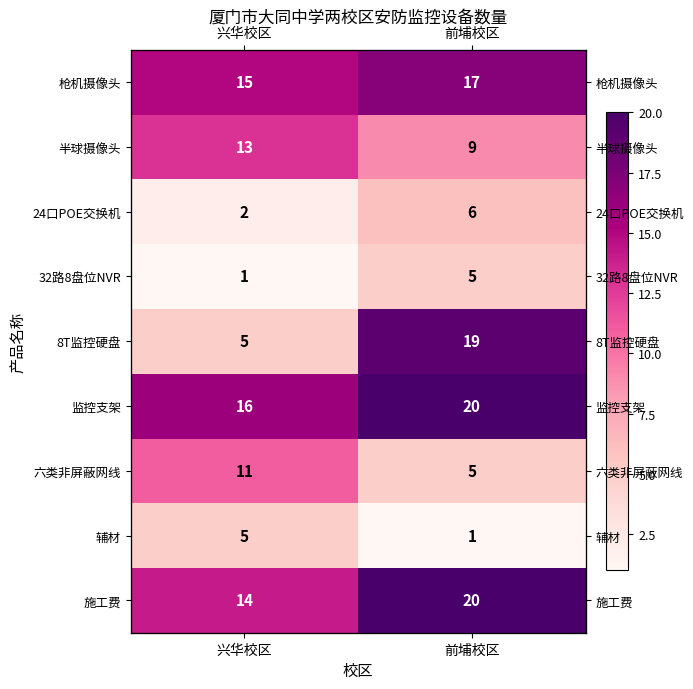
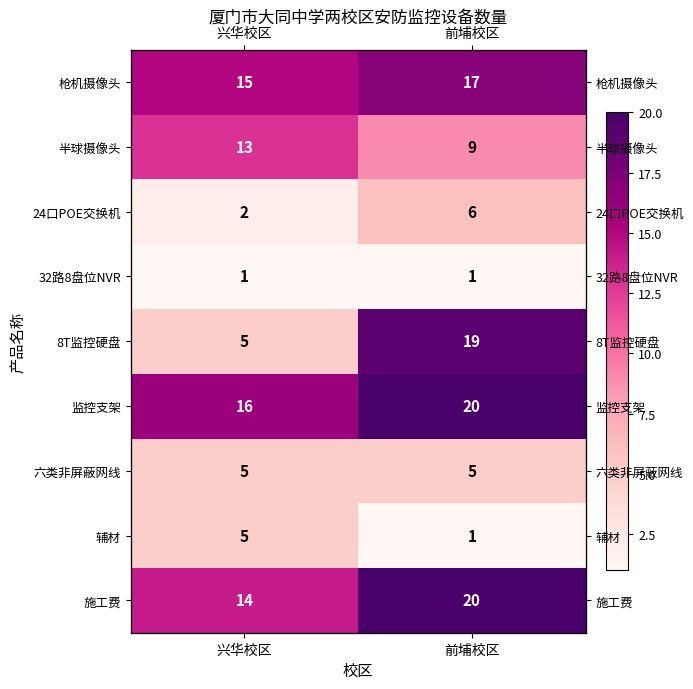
32路8盘位NVR, 前埔校区: 5 -> 1
六类非屏蔽网线, 兴华校区: 11 -> 5
